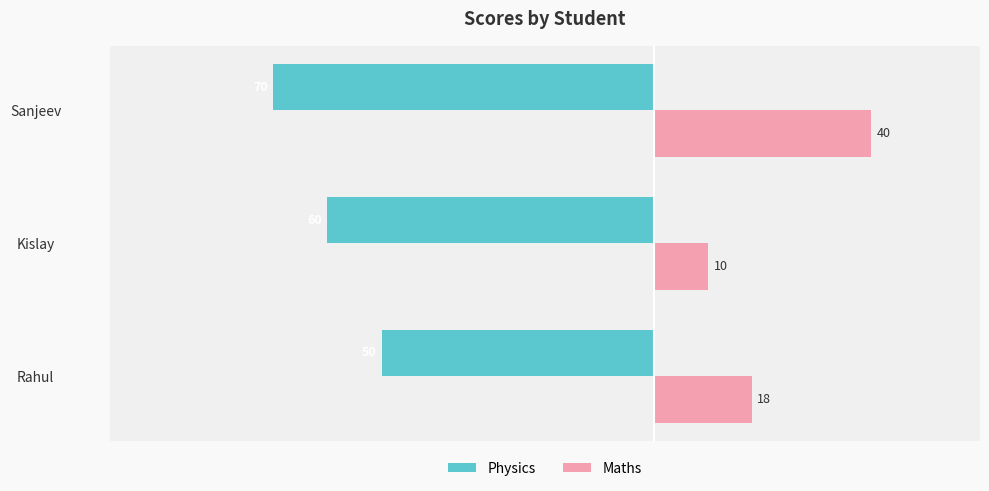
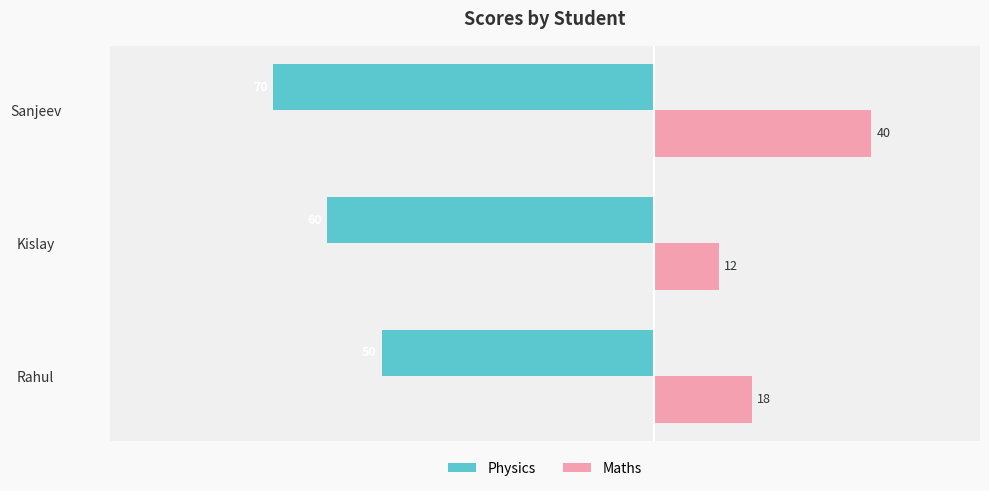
Maths, Kislay: 10 -> 12
